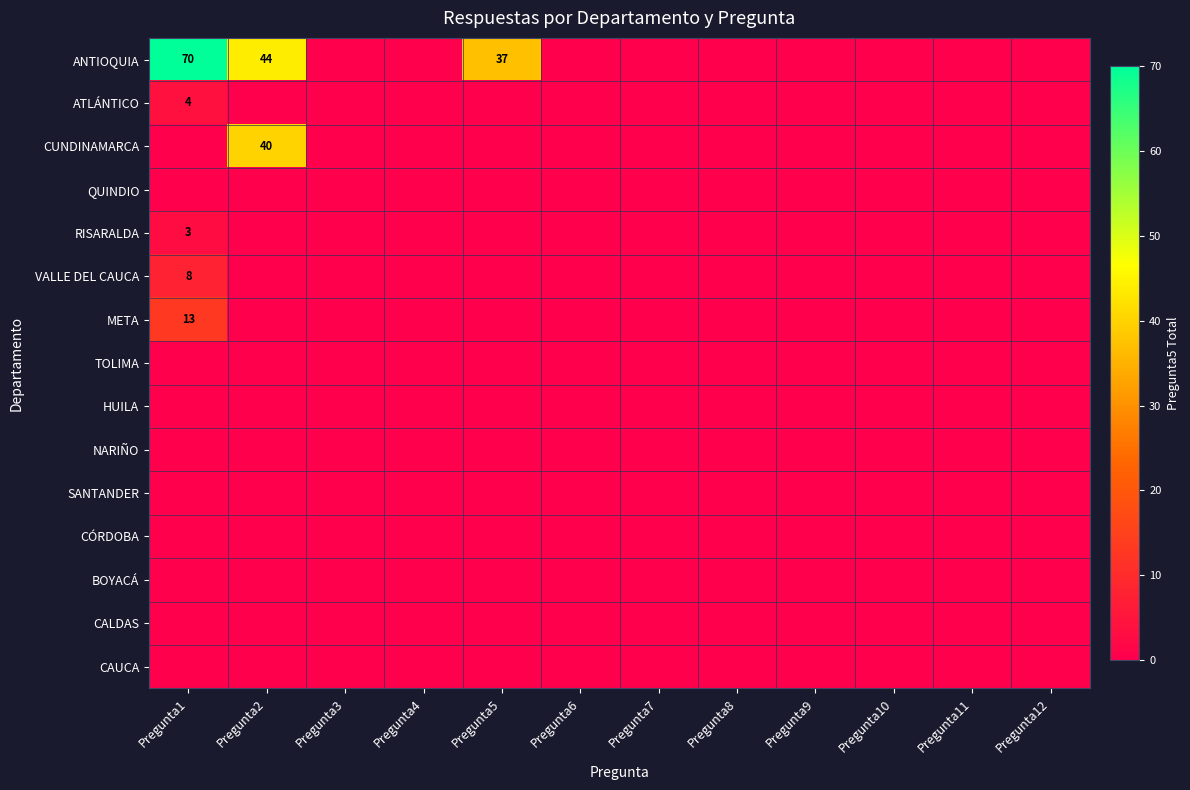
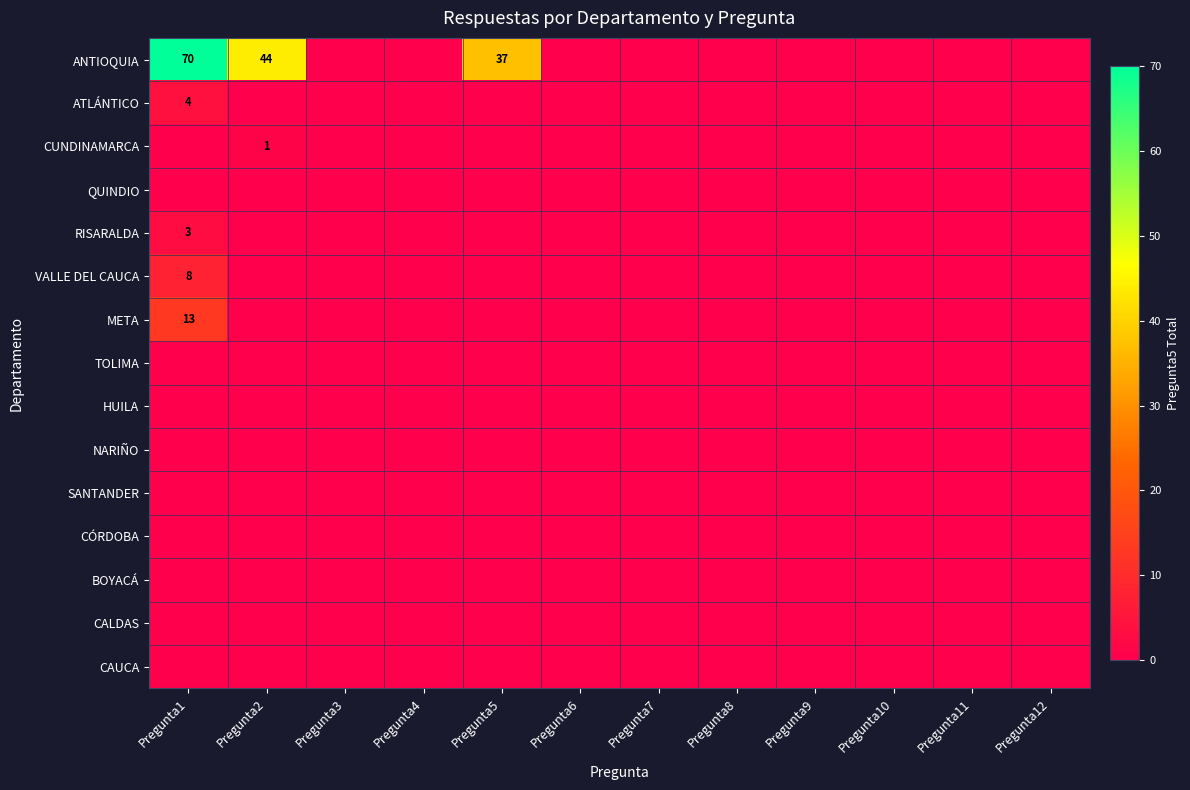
CUNDINAMARCA, Pregunta2: 40 -> 1
